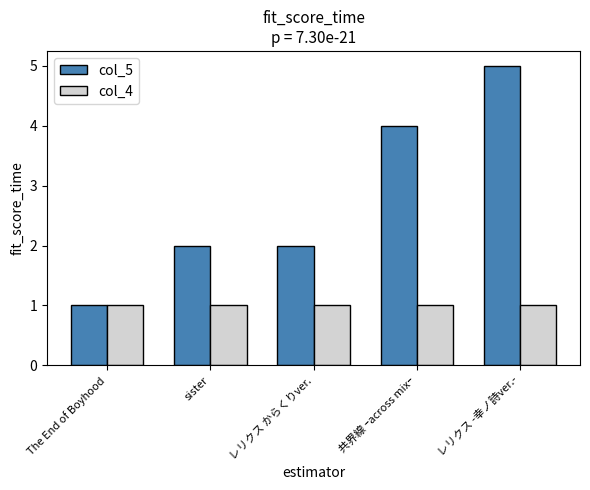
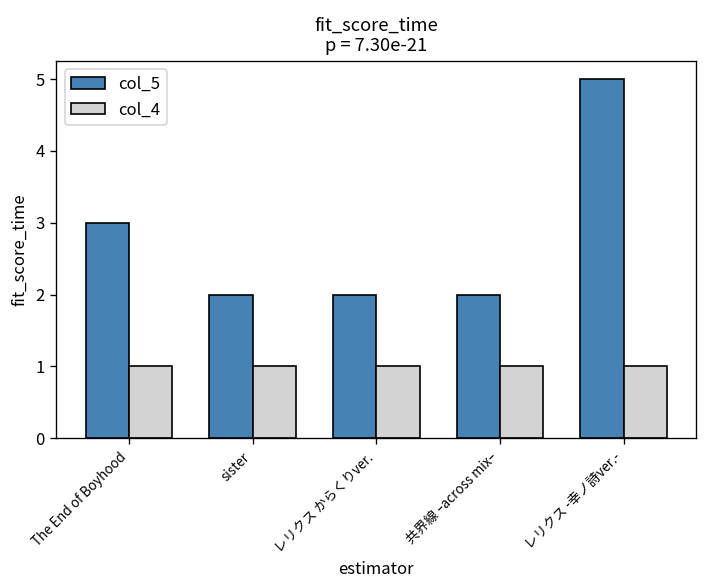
col_5, The End of Boyhood: 1 -> 3
col_5, 共界線 ｰacross mixｰ: 4 -> 2
